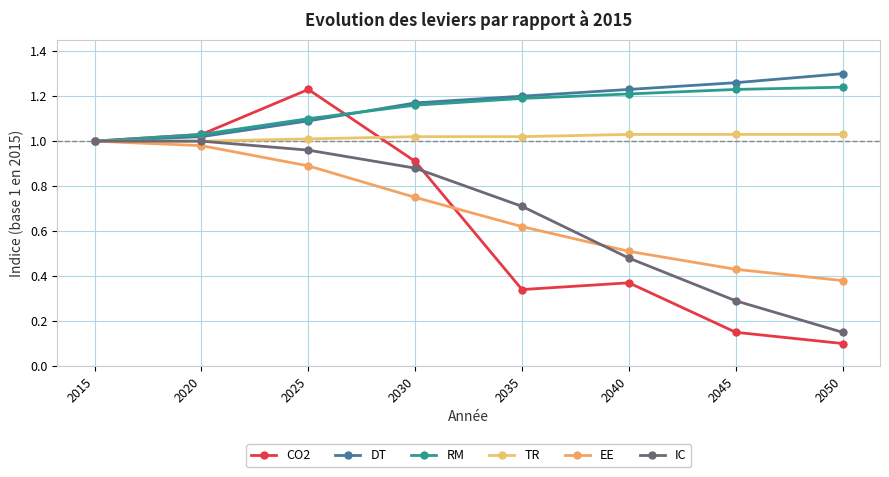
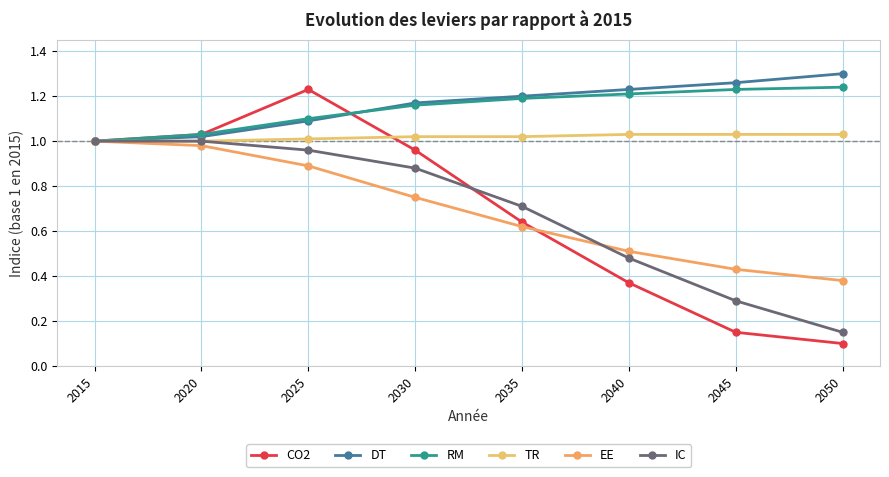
CO2, 2030: 0.91 -> 0.96
CO2, 2035: 0.34 -> 0.64
